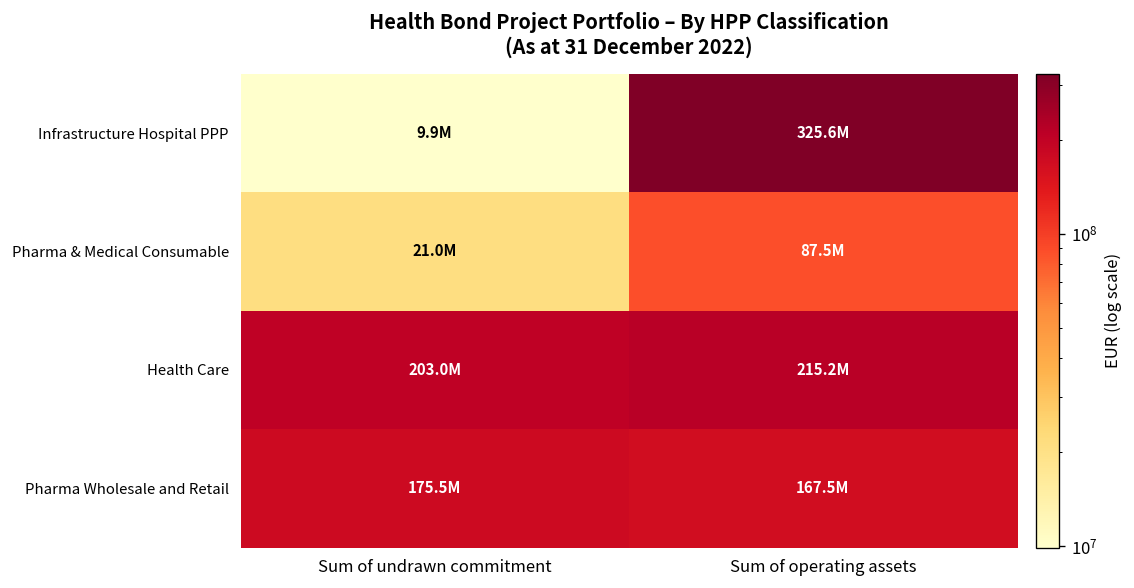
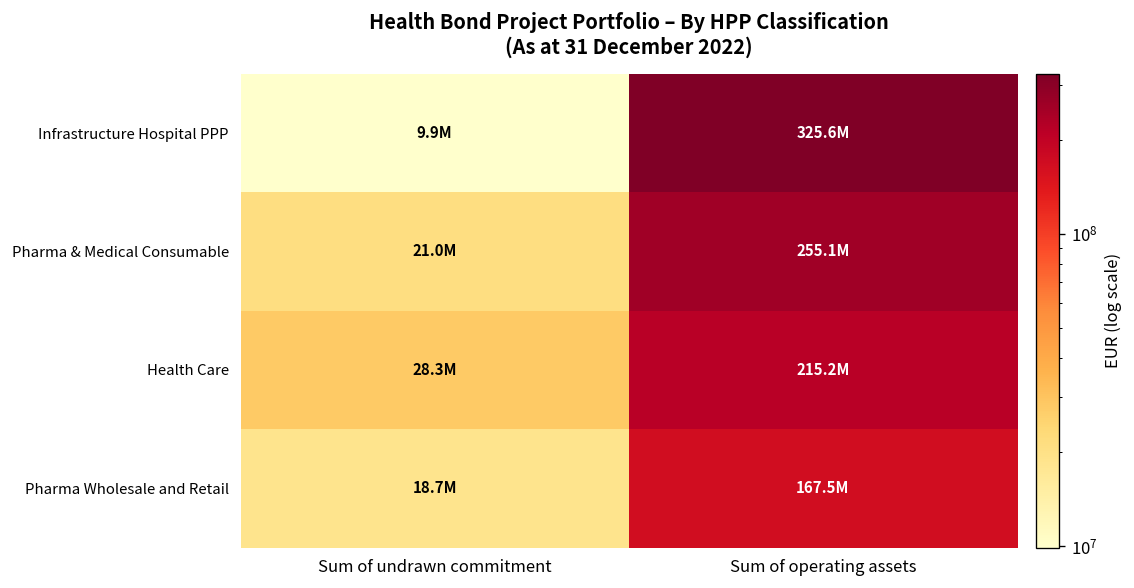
Pharma & Medical Consumable, Sum of operating assets: 87.5M -> 255.1M
Health Care, Sum of undrawn commitment: 203.0M -> 28.3M
Pharma Wholesale and Retail, Sum of undrawn commitment: 175.5M -> 18.7M
